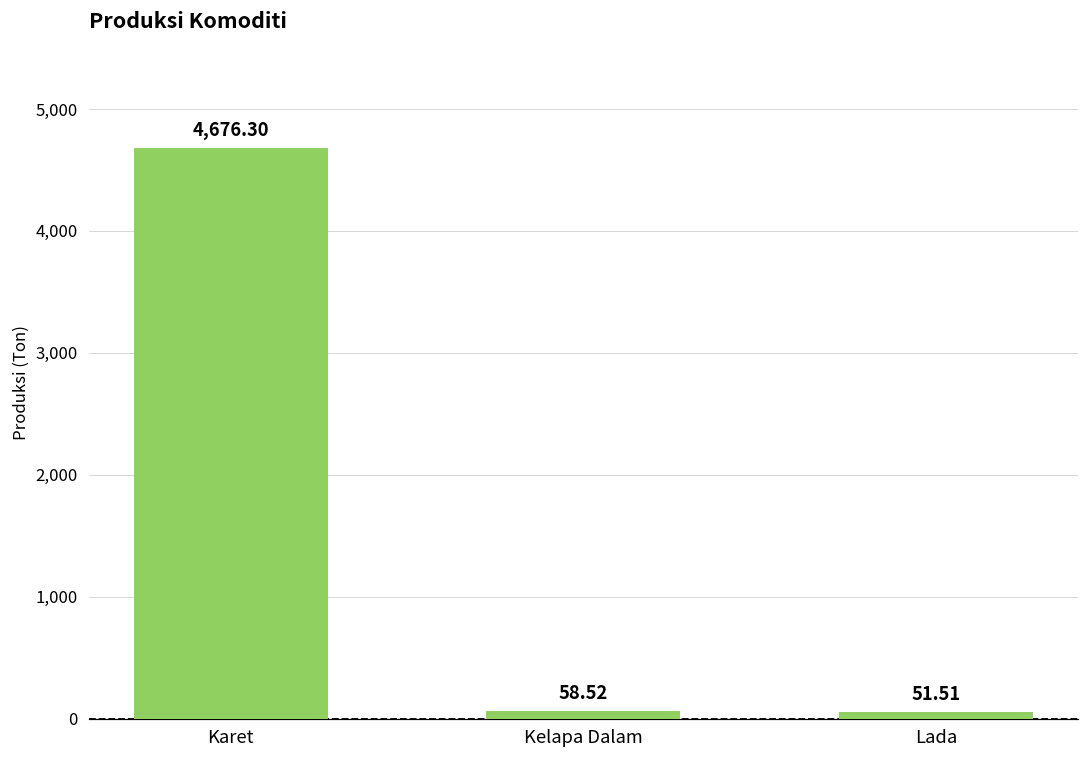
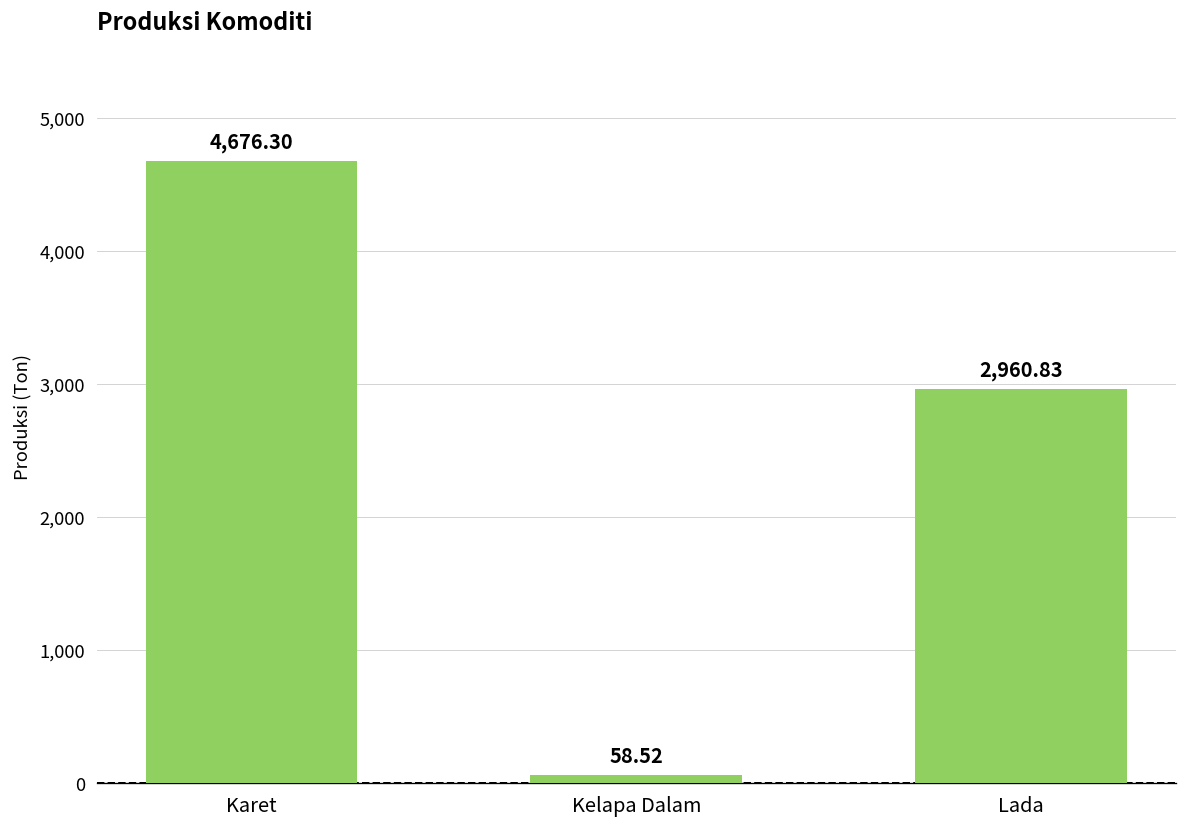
Lada: 51.51 -> 2,960.83
